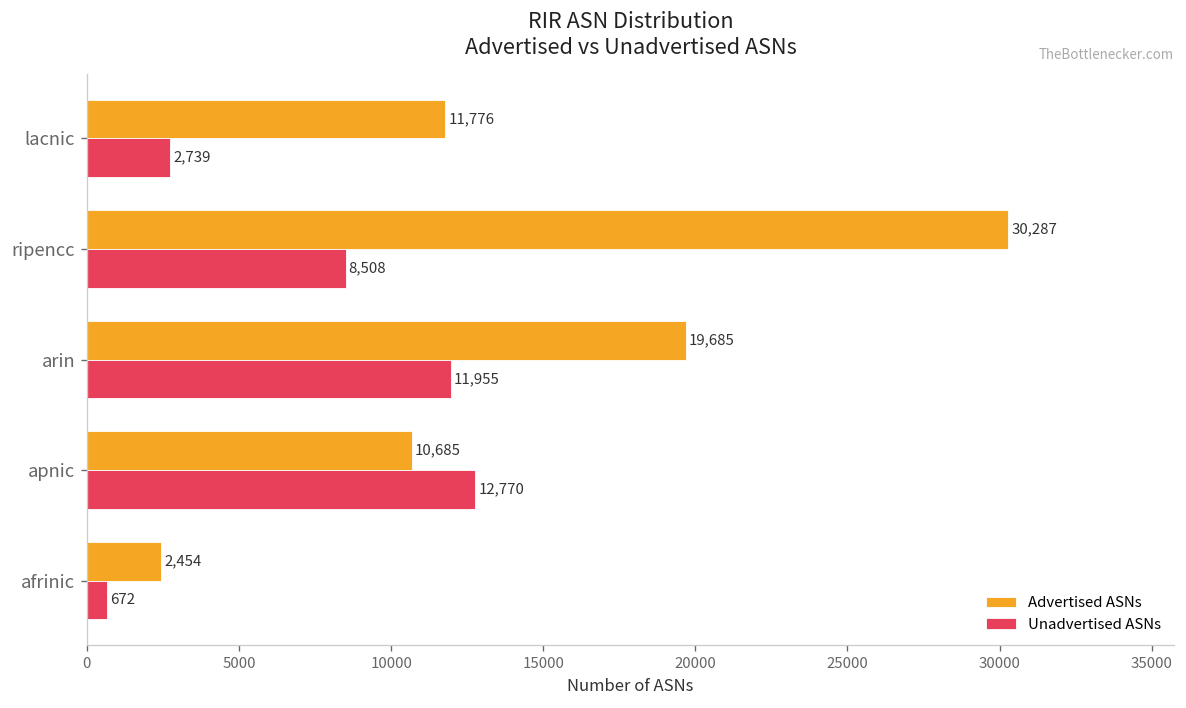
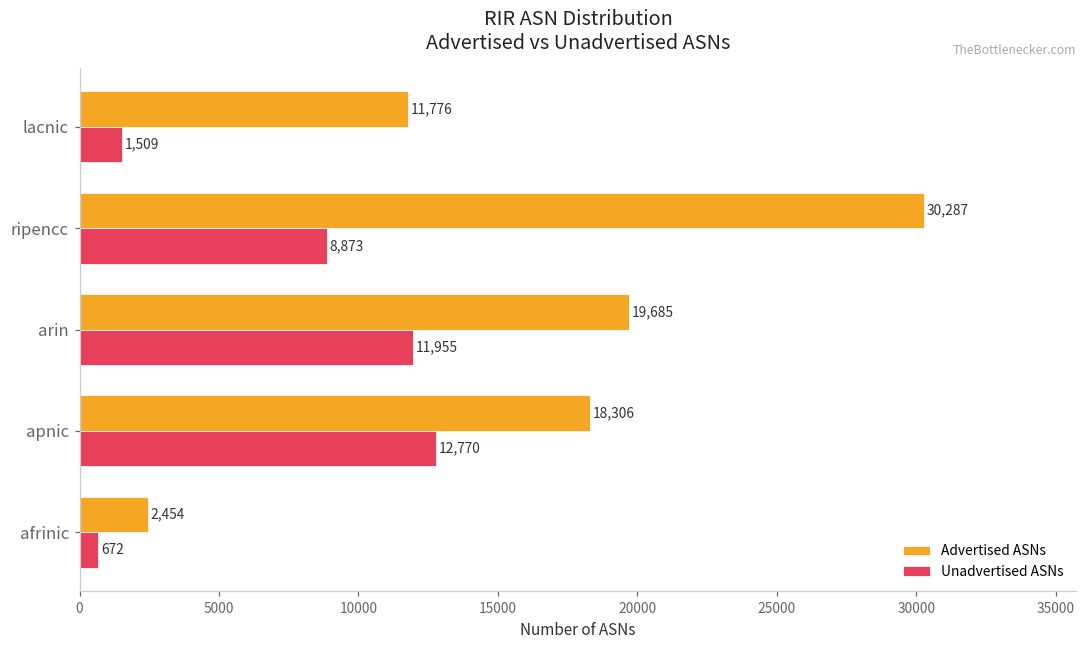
Unadvertised ASNs, lacnic: 2,739 -> 1,509
Unadvertised ASNs, ripencc: 8,508 -> 8,873
Advertised ASNs, apnic: 10,685 -> 18,306
